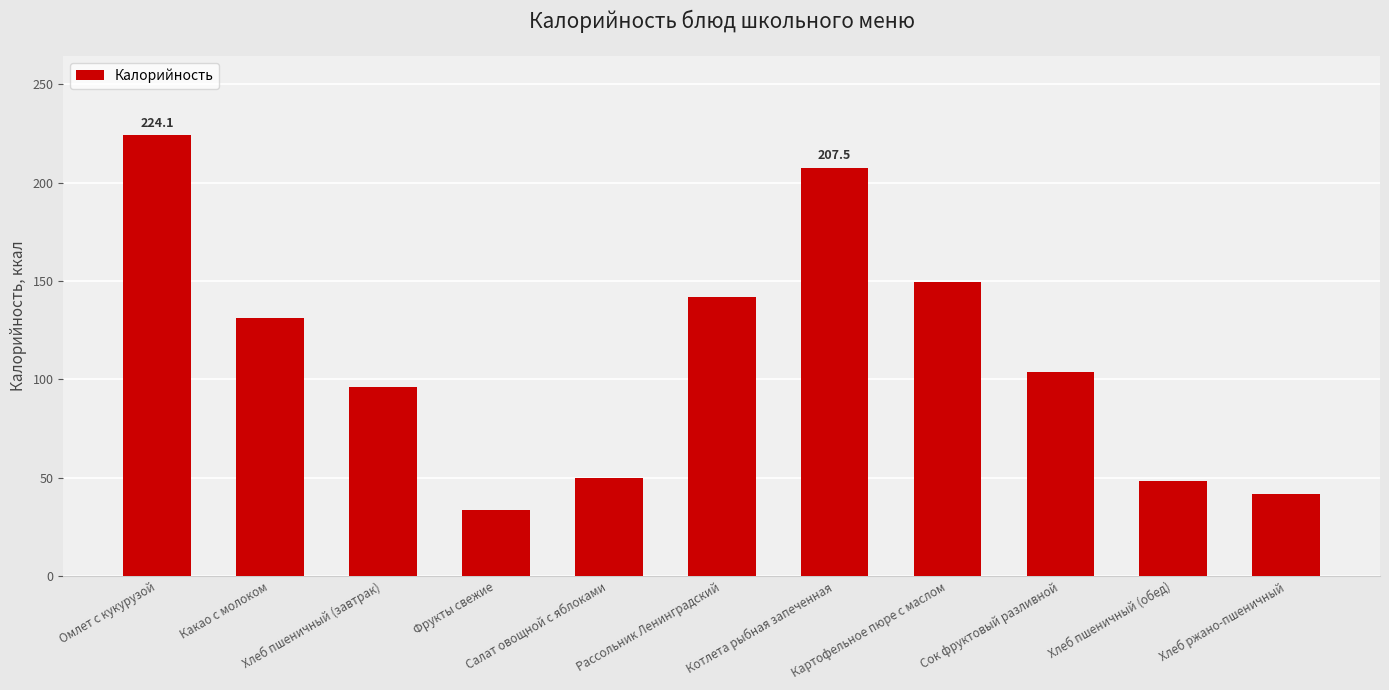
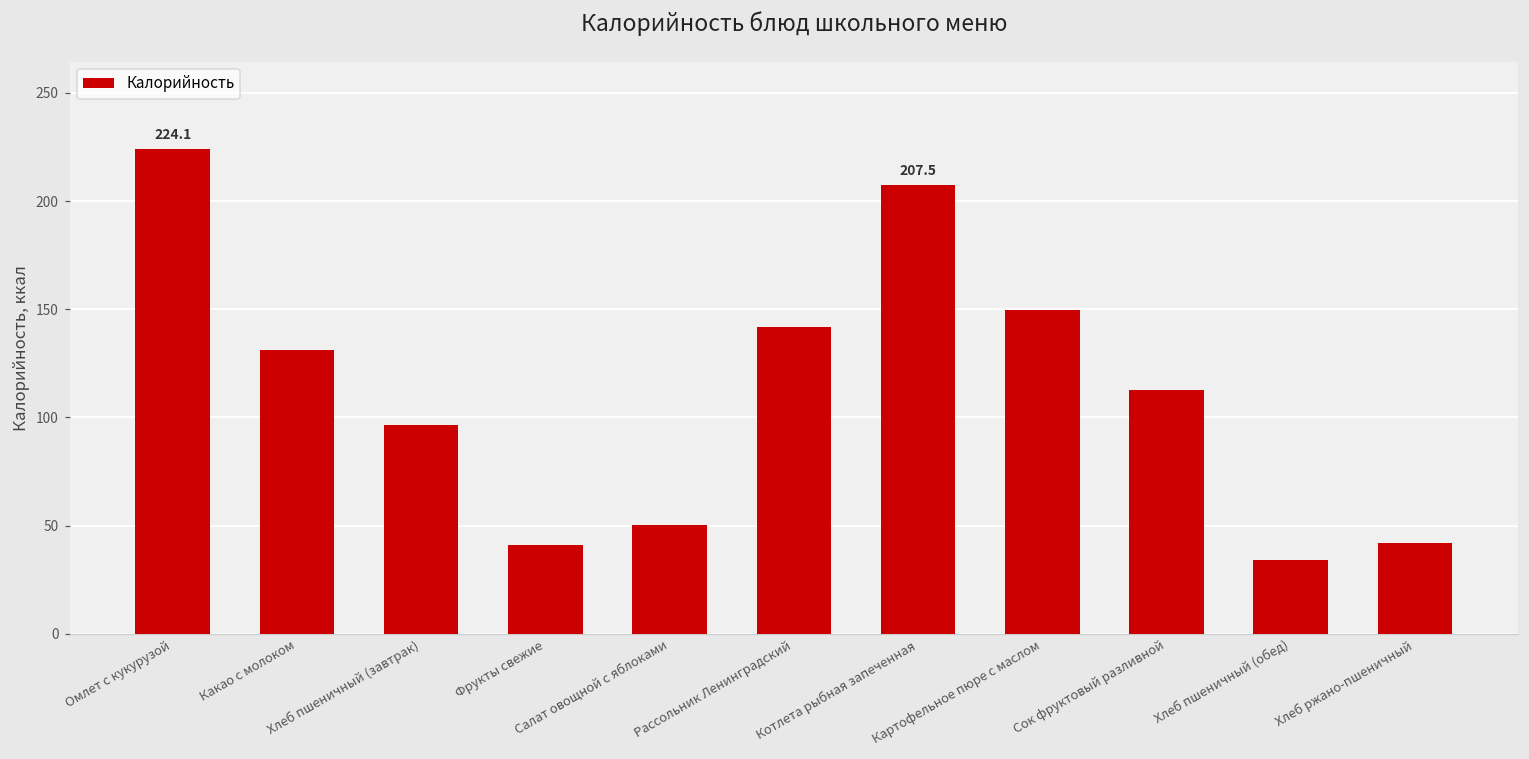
Фрукты свежие: 34 -> 41
Сок фруктовый разливной: 104 -> 113
Хлеб пшеничный (обед): 48 -> 34
